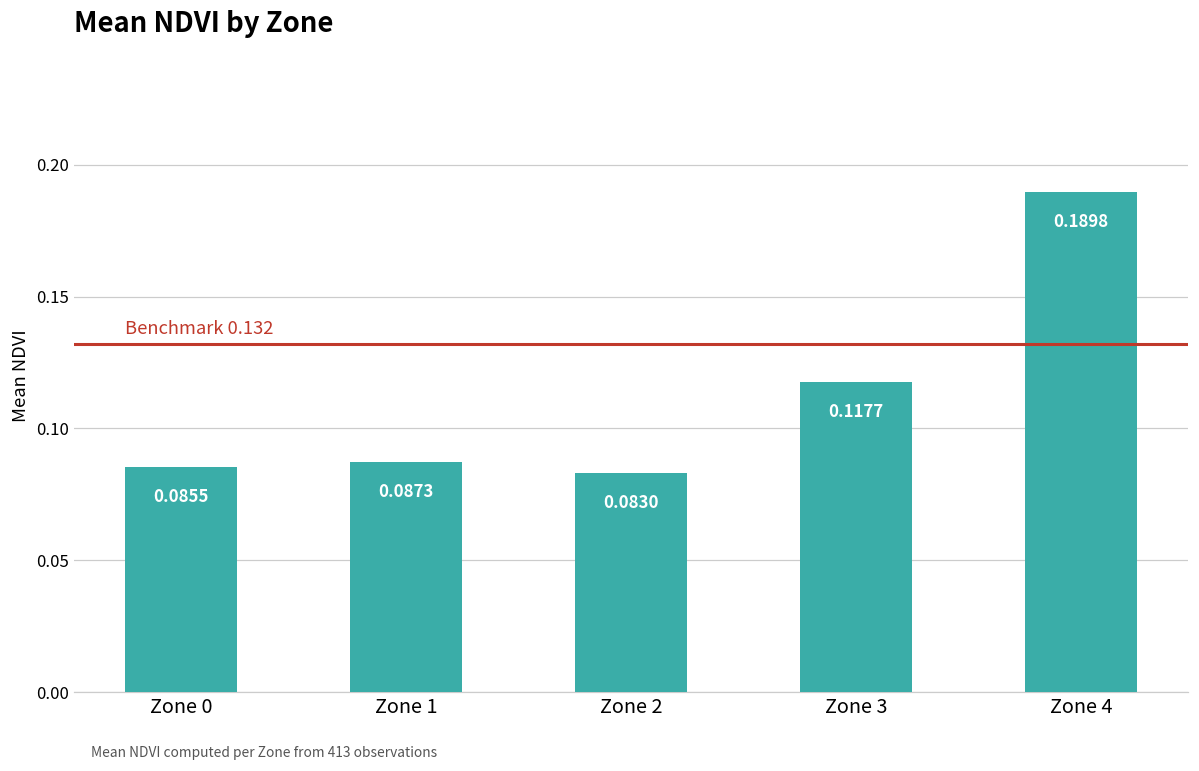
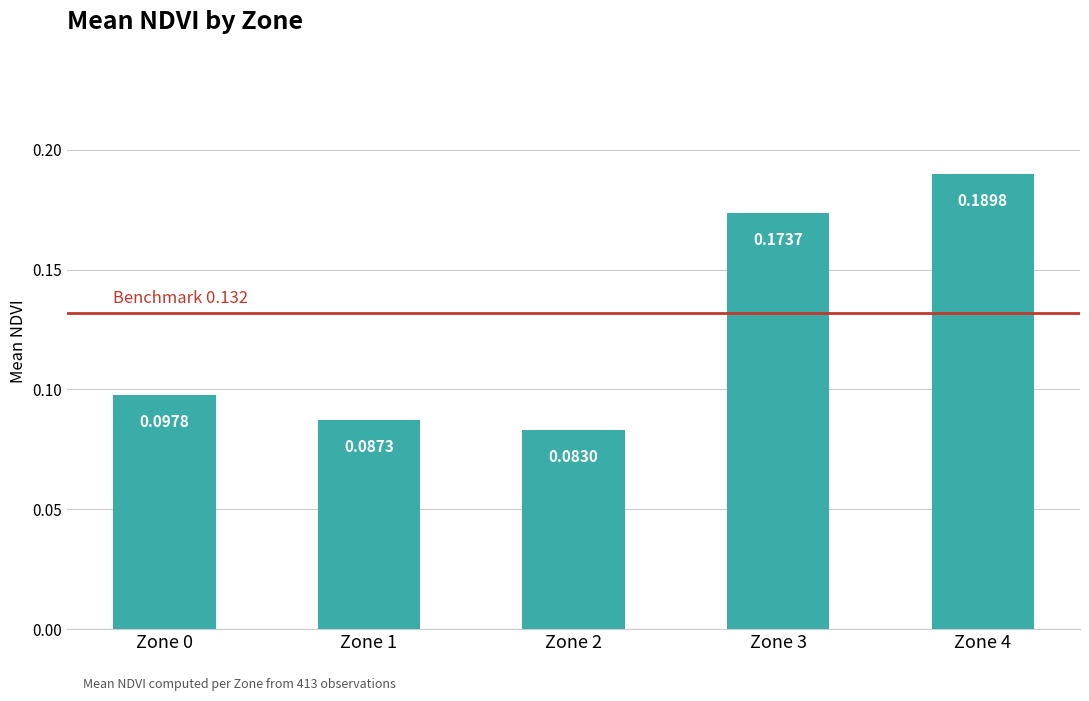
Zone 0: 0.0855 -> 0.0978
Zone 3: 0.1177 -> 0.1737
